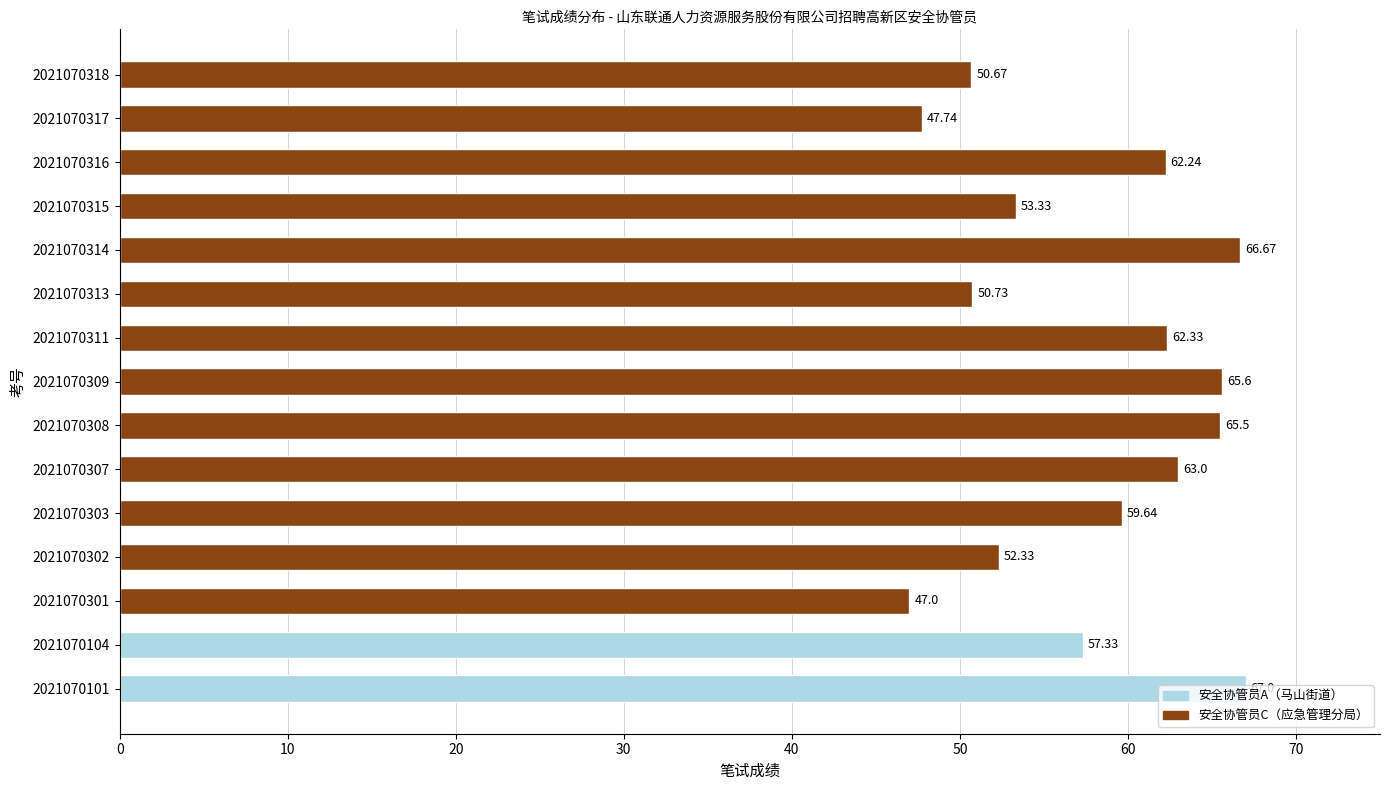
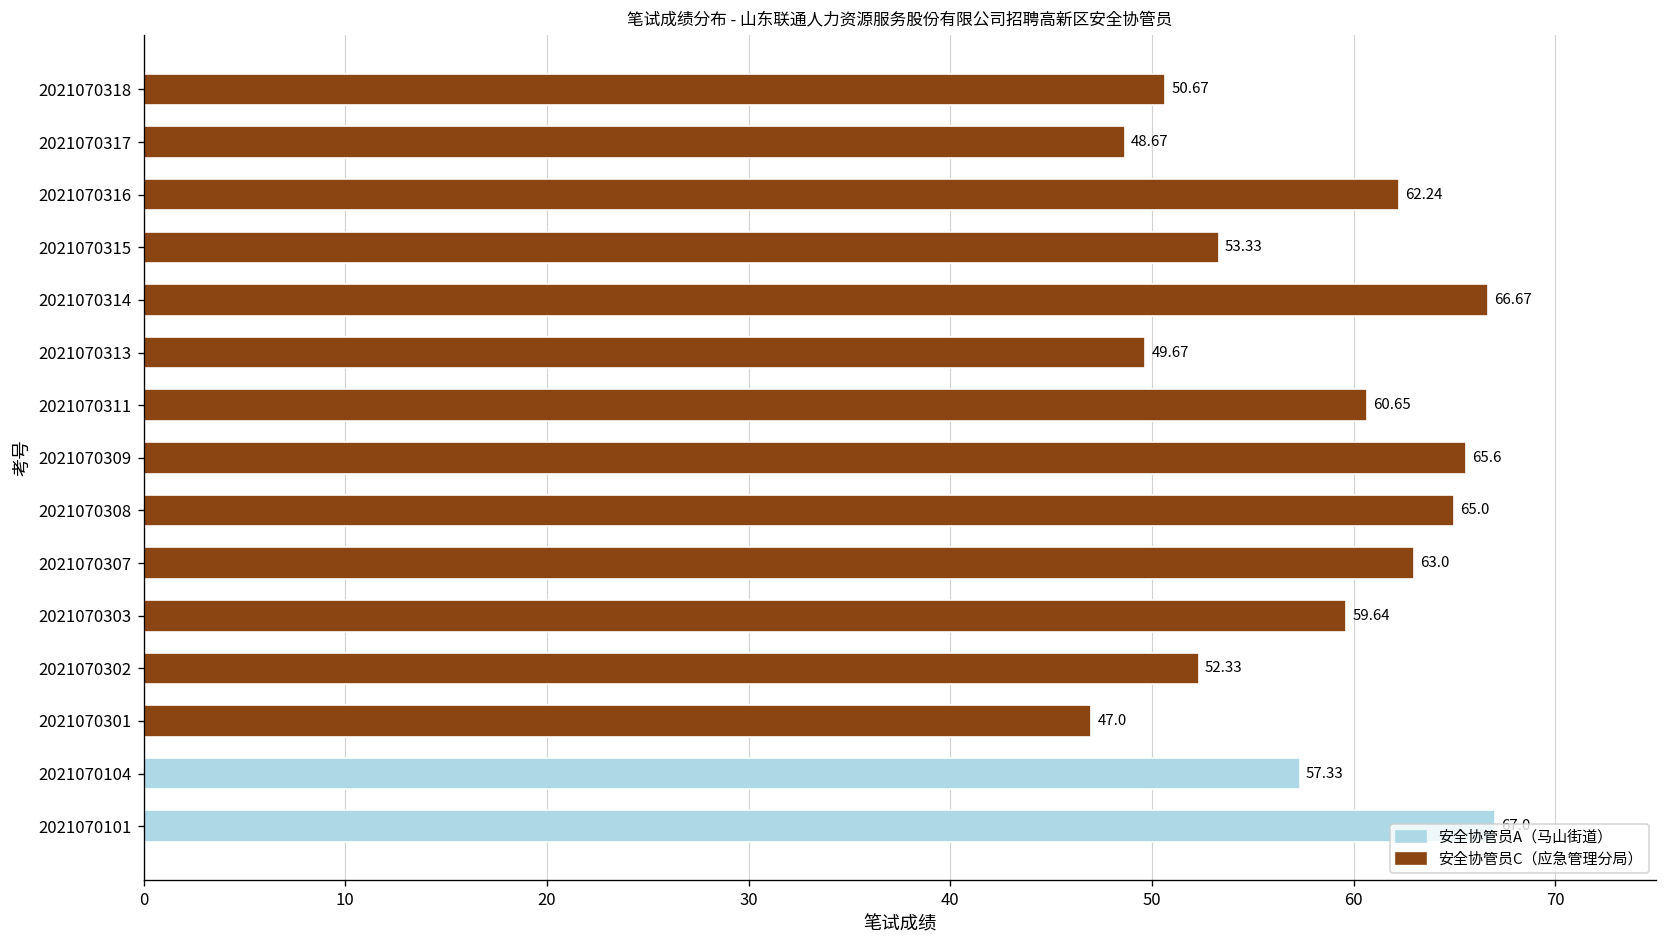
2021070317: 47.74 -> 48.67
2021070313: 50.73 -> 49.67
2021070311: 62.33 -> 60.65
2021070308: 65.5 -> 65.0
